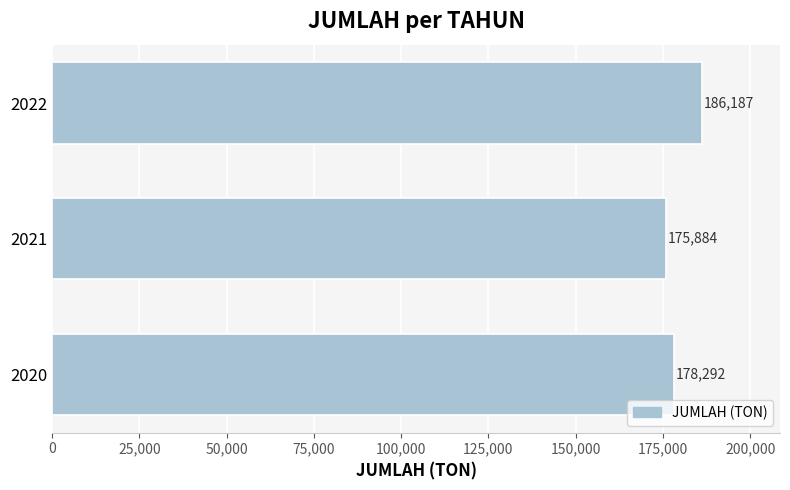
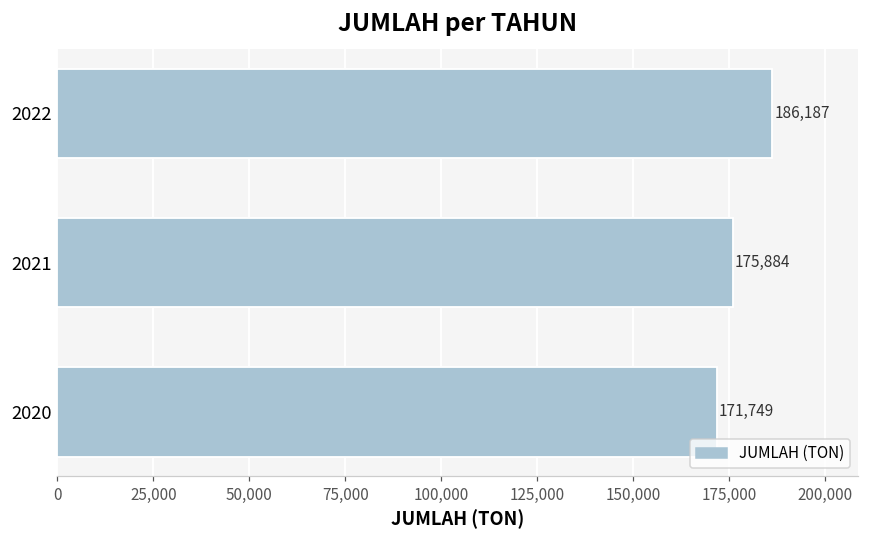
2020: 178,292 -> 171,749
